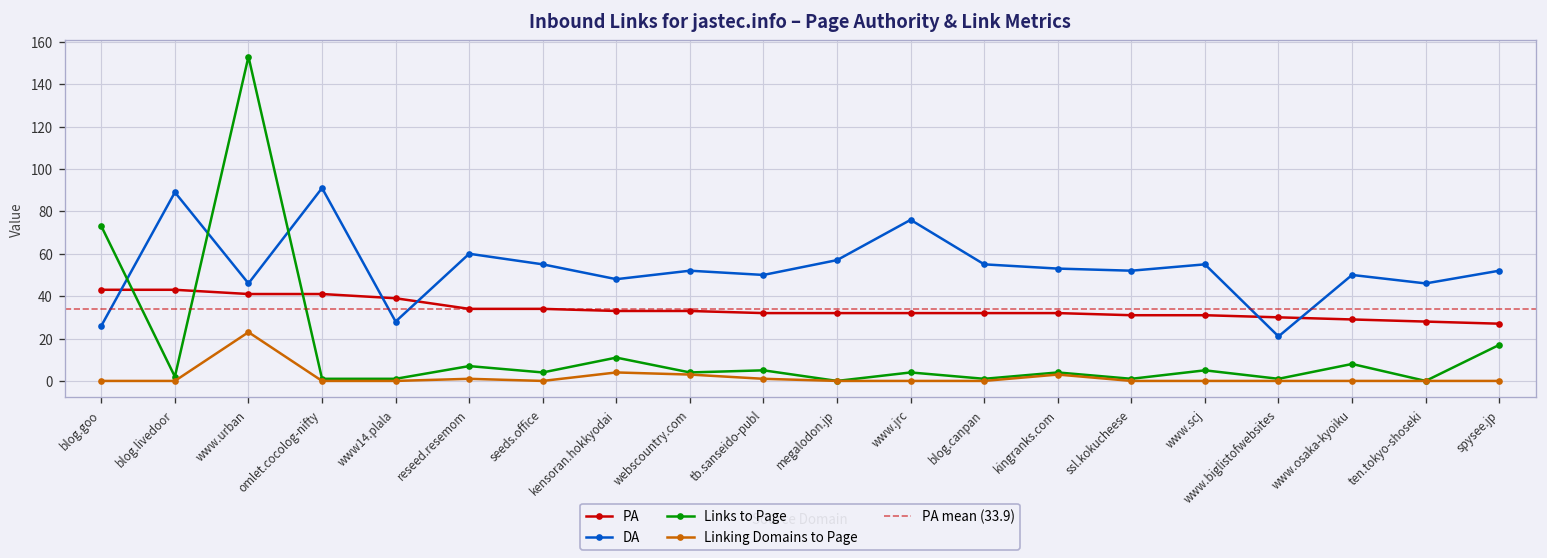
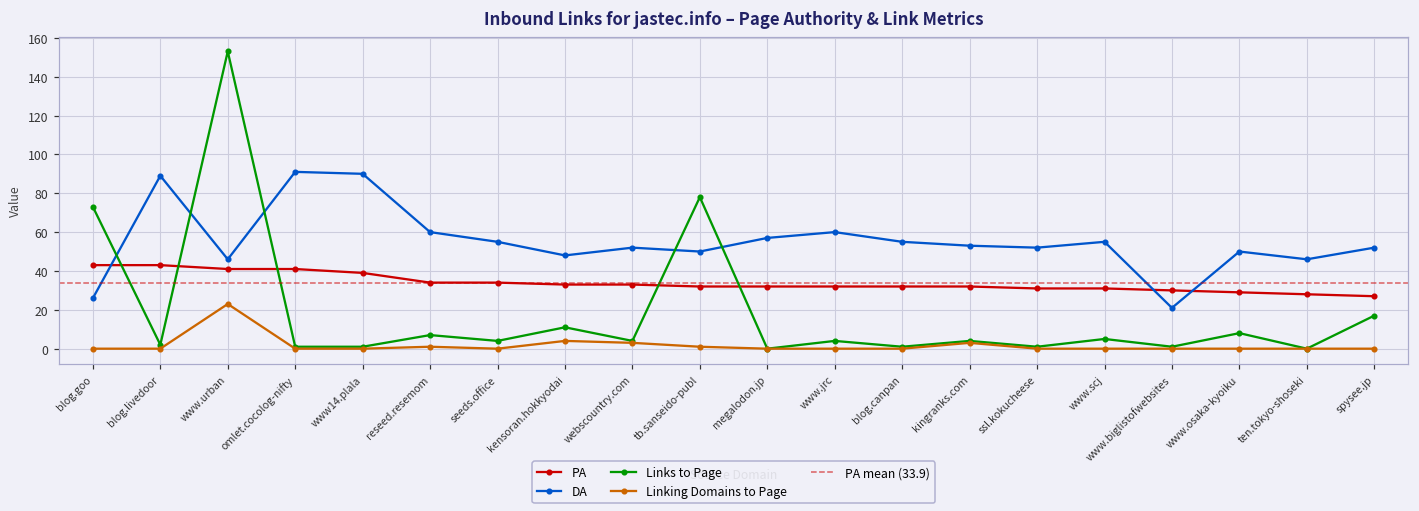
DA, www14.plala: 28 -> 90
Links to Page, tb.sanseido-publ: 5 -> 78
DA, www.jrc: 76 -> 60
